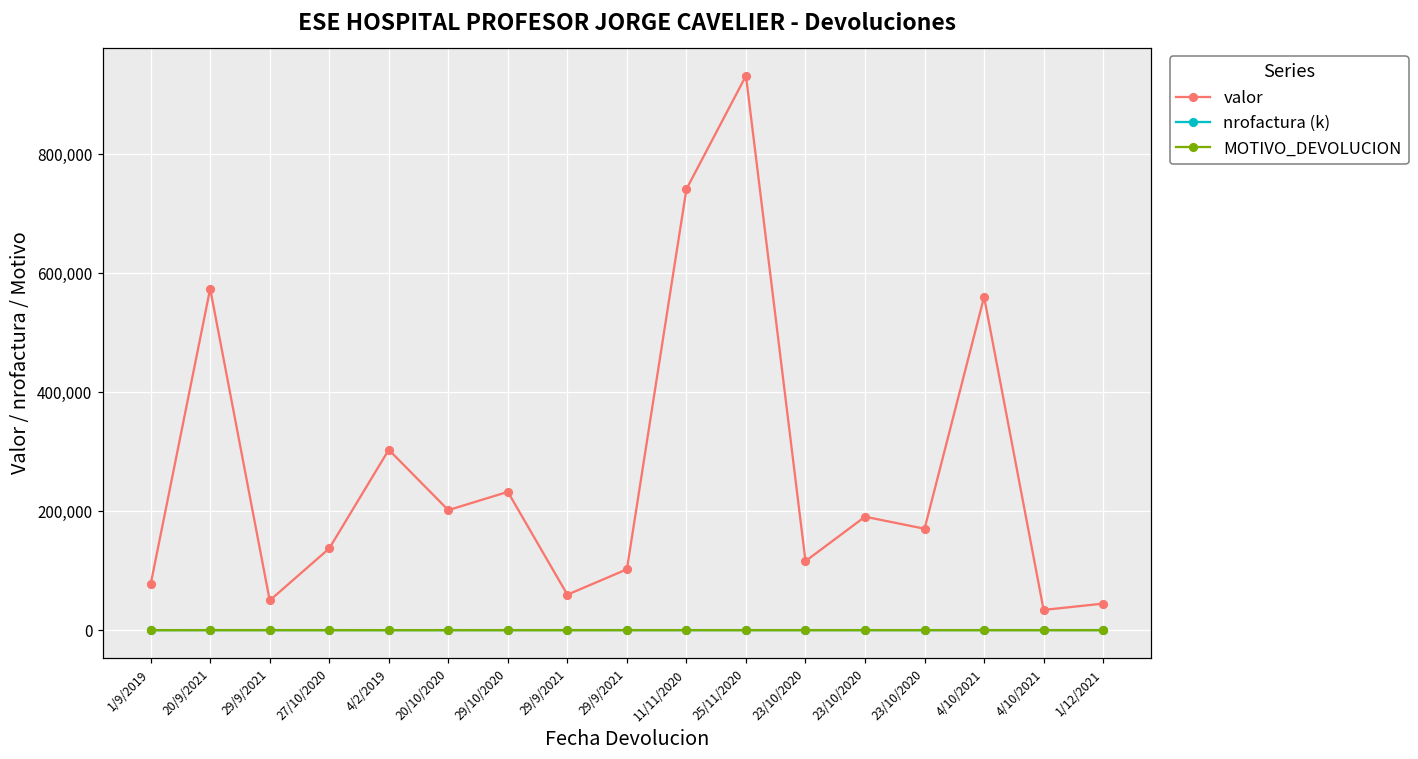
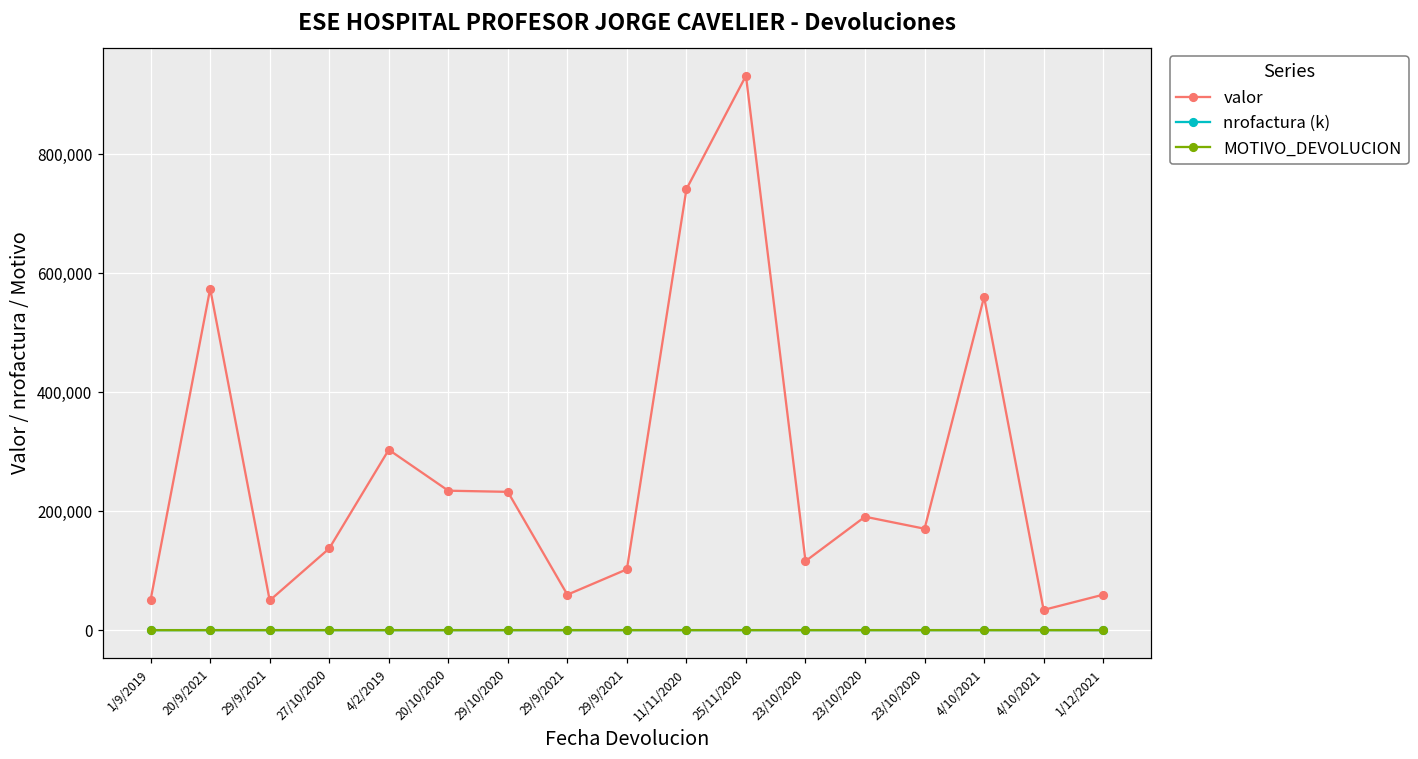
valor, 1/9/2019: 80,000 -> 50,000
valor, 20/10/2020: 200,000 -> 230,000
valor, 1/12/2021: 40,000 -> 60,000
